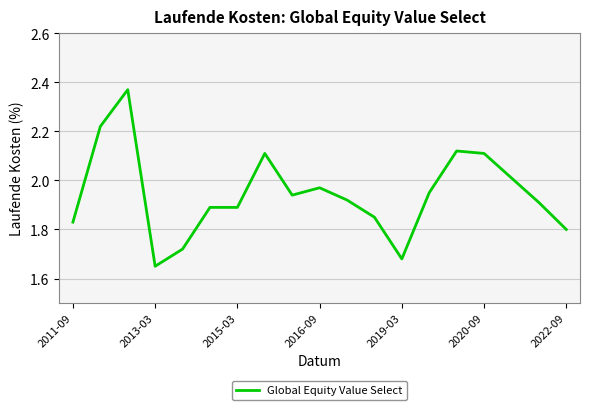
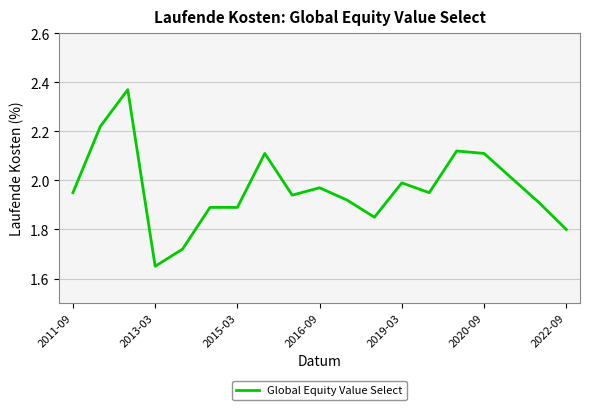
2011-09: 1.83 -> 1.95
2019-03: 1.68 -> 1.99
